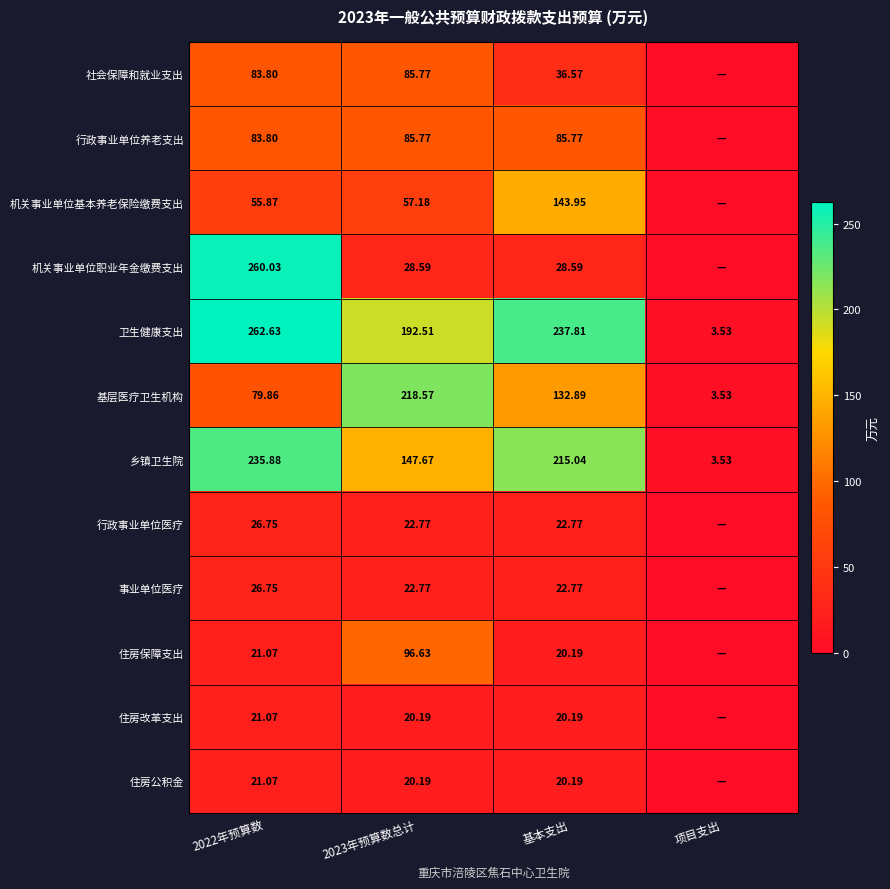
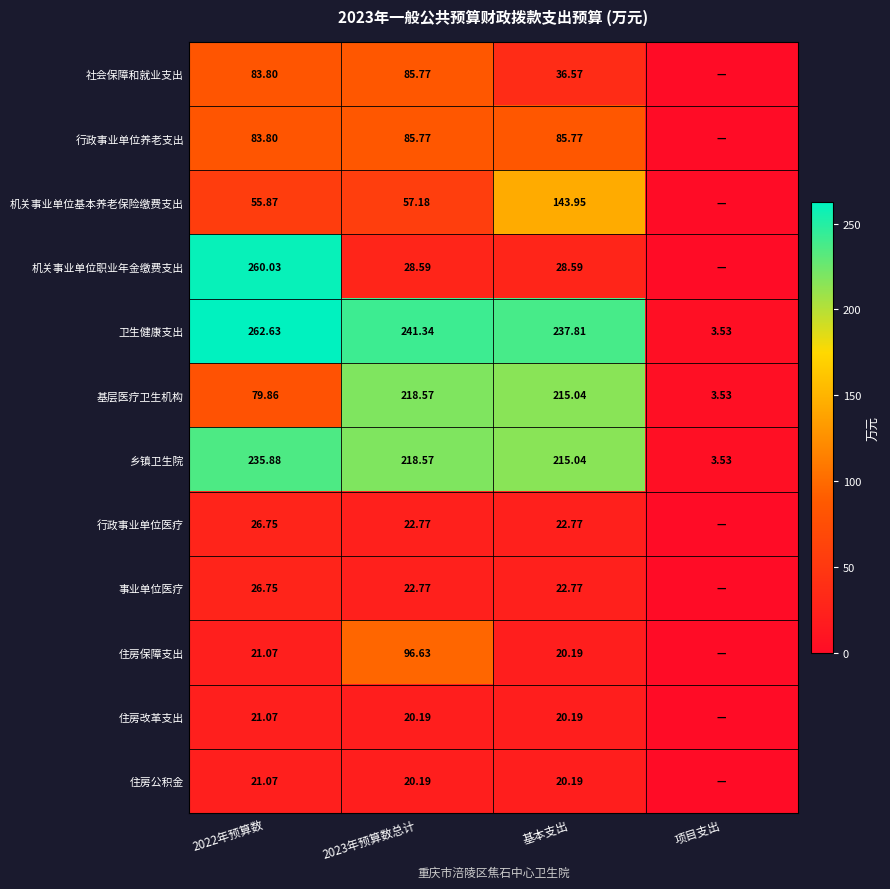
卫生健康支出, 2023年预算数总计: 192.51 -> 241.34
基层医疗卫生机构, 基本支出: 132.89 -> 215.04
乡镇卫生院, 2023年预算数总计: 147.67 -> 218.57
